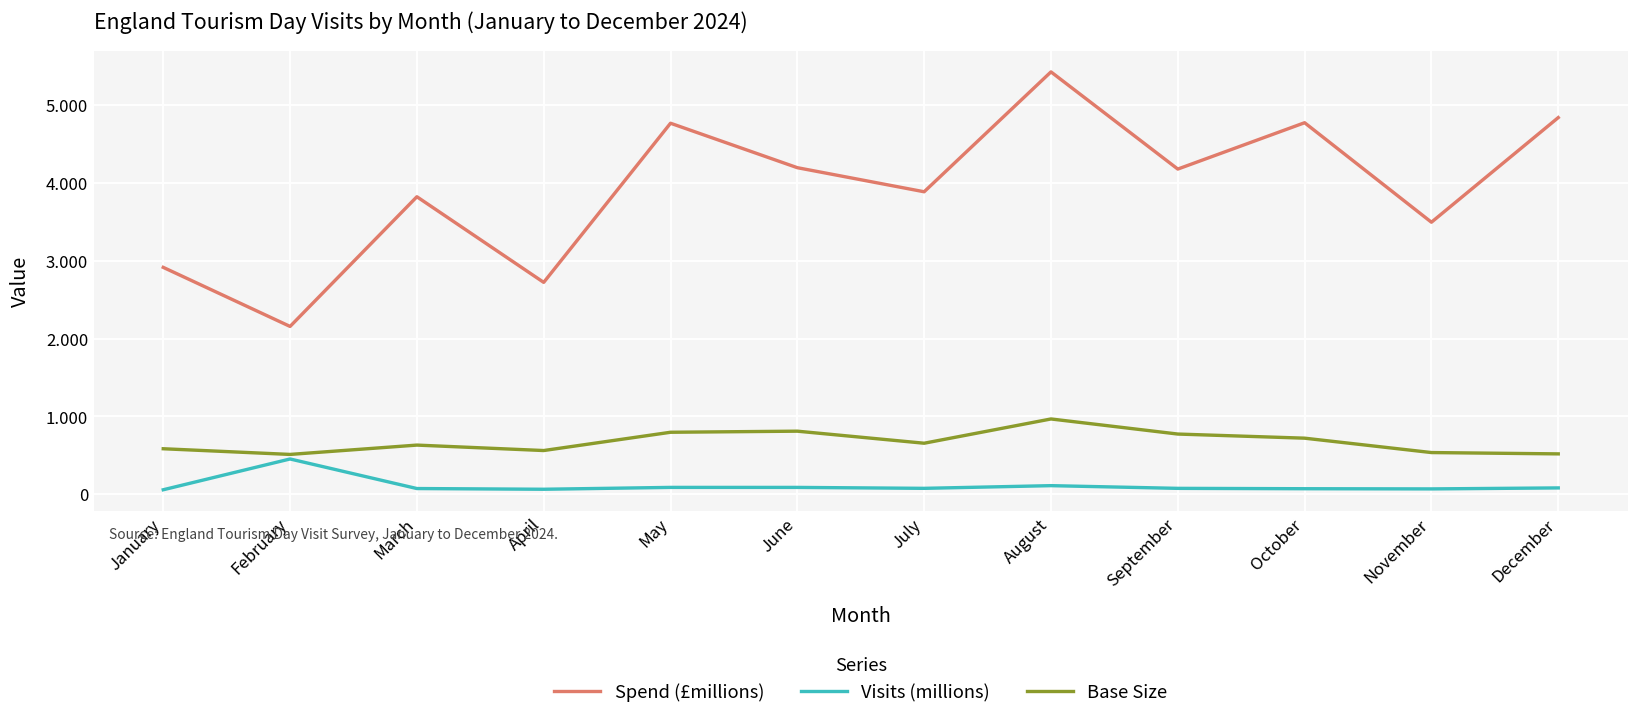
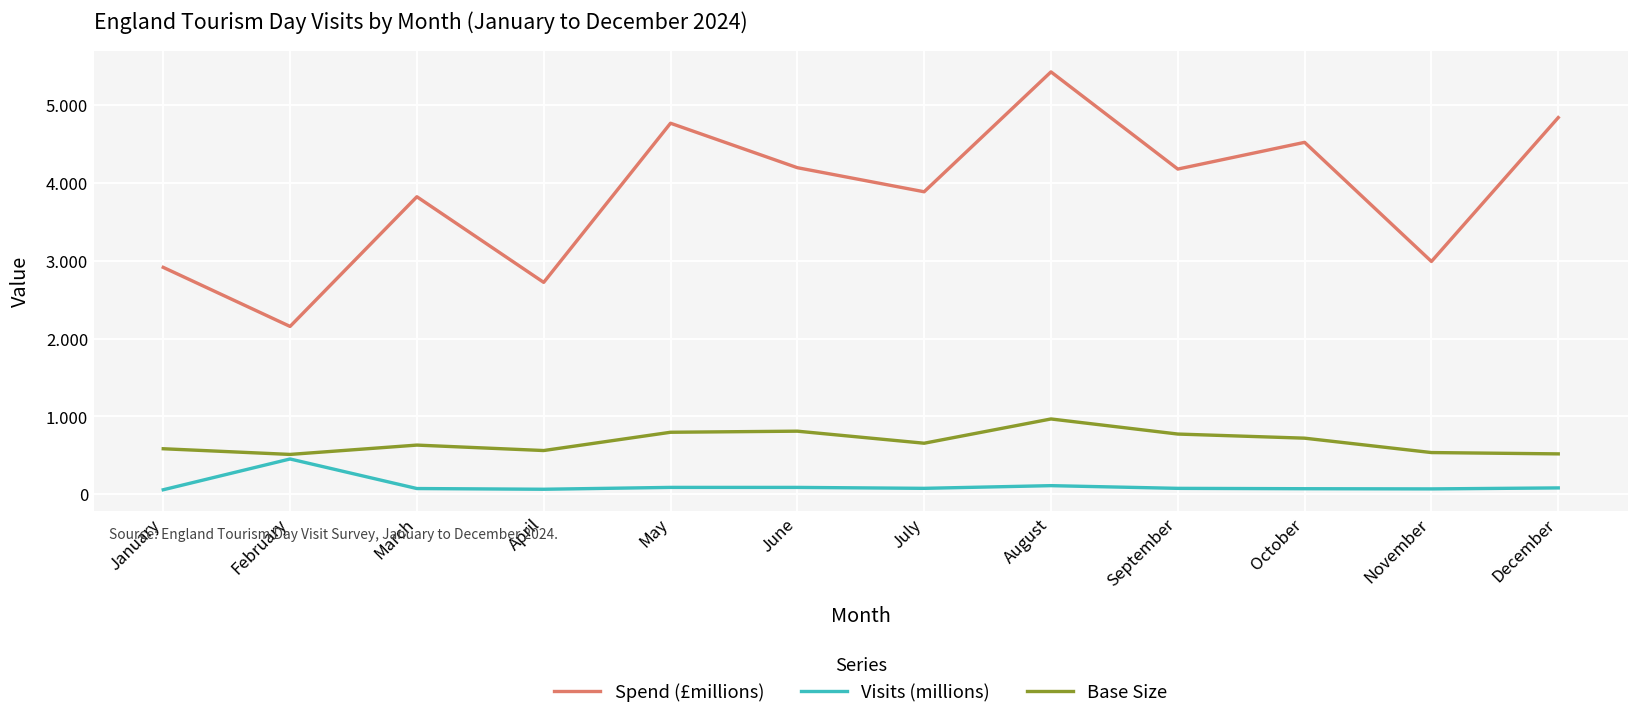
Spend (£millions), October: 4.8 -> 4.5
Spend (£millions), November: 3.5 -> 3.0
